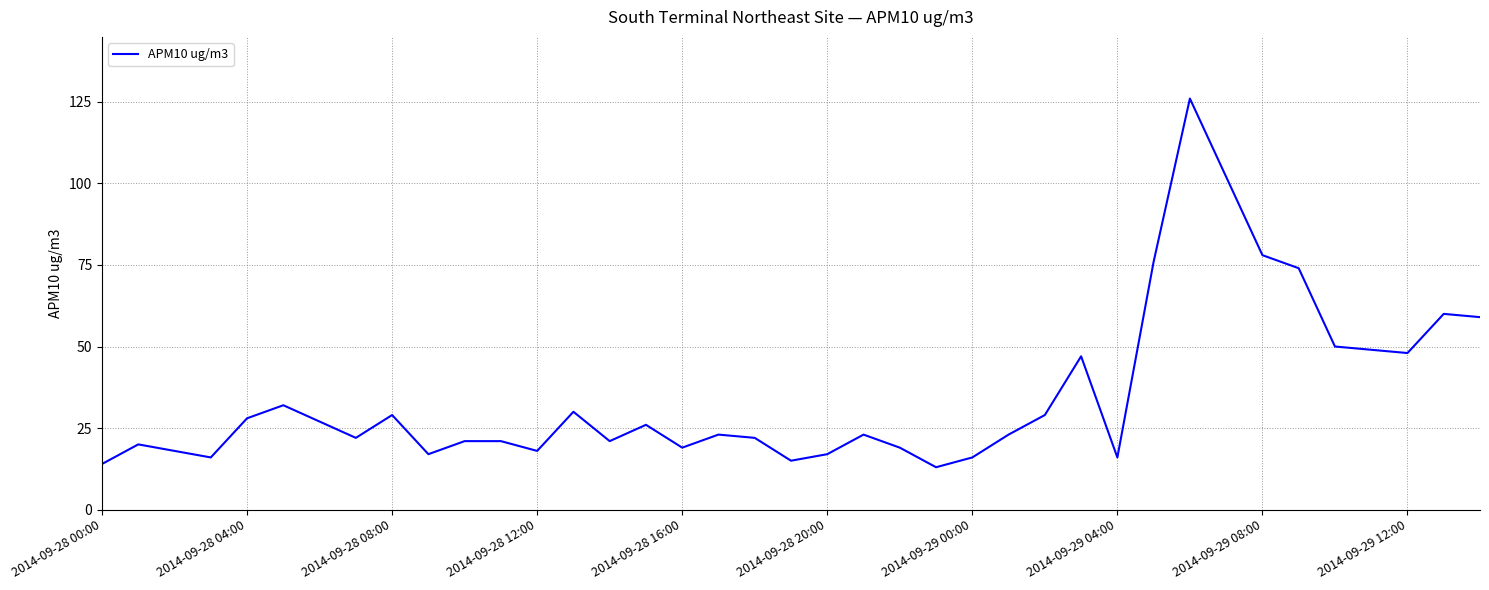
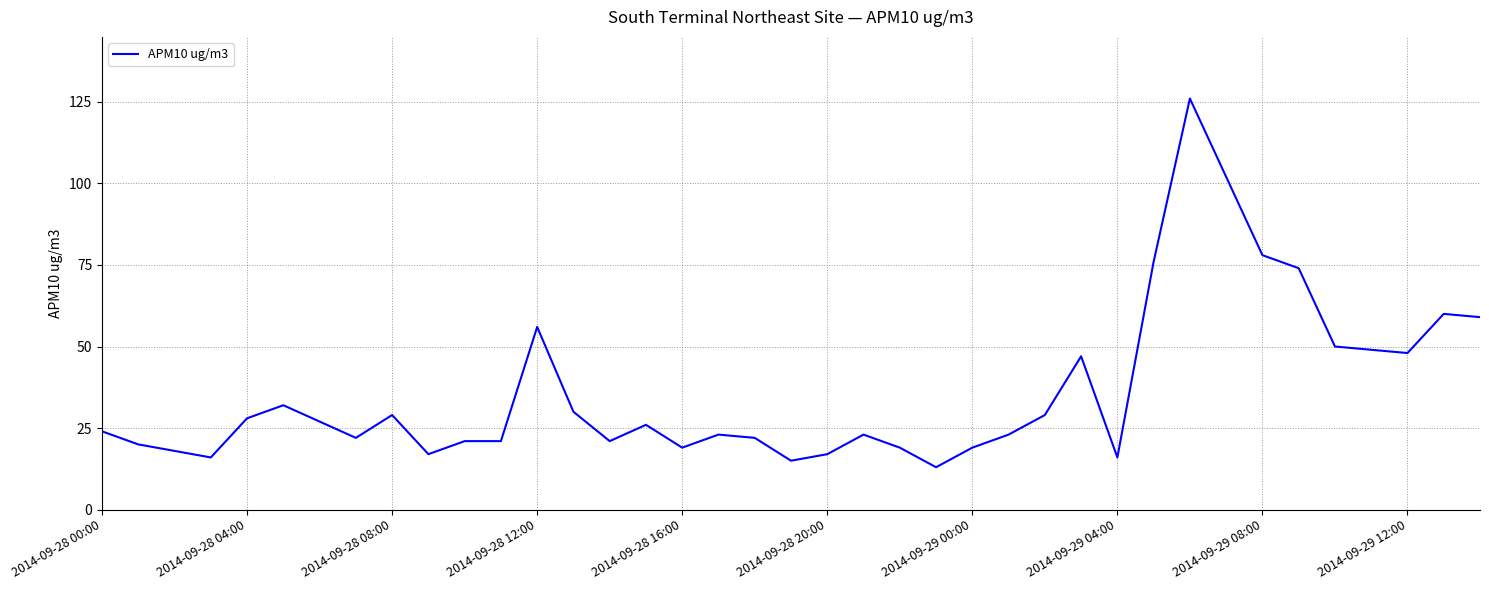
2014-09-28 00:00: 14 -> 24
2014-09-28 12:00: 18 -> 56
2014-09-29 00:00: 16 -> 19
